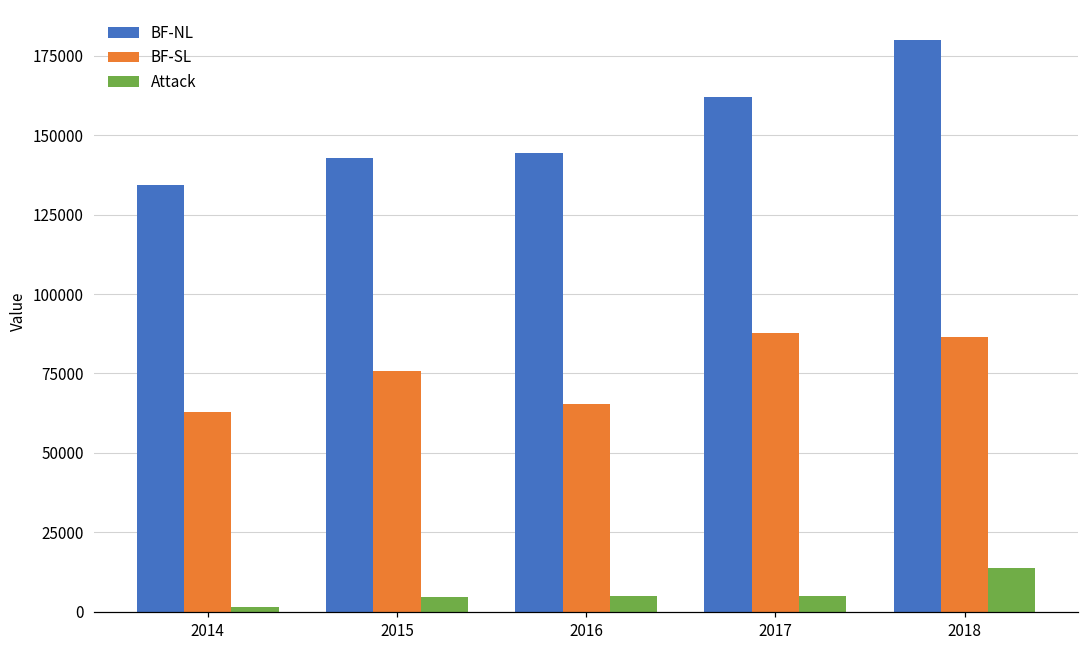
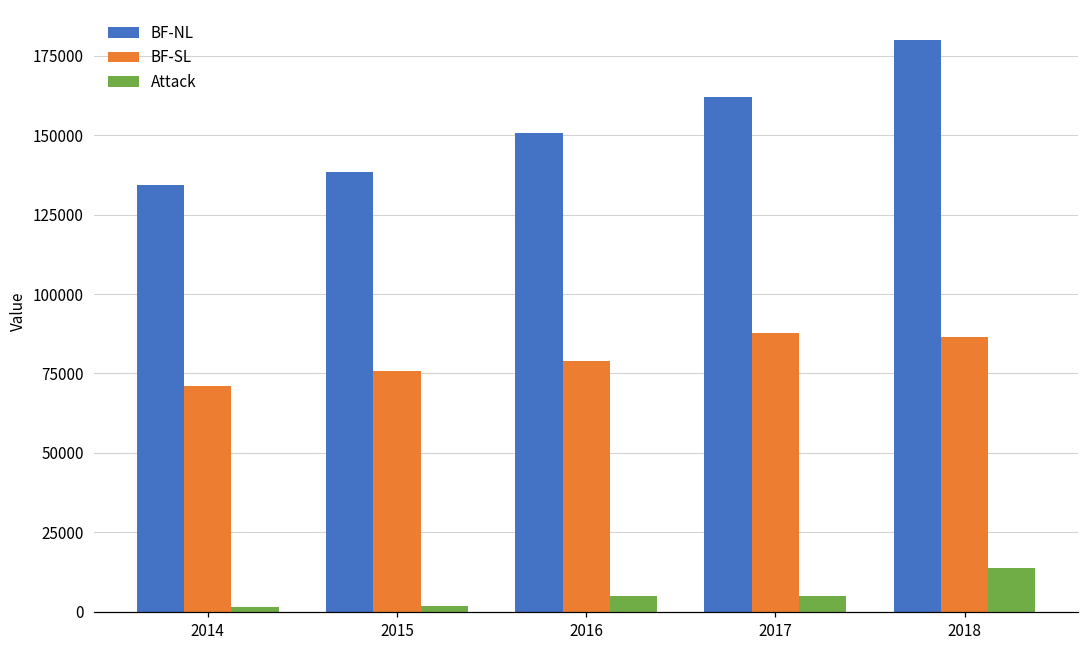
BF-SL, 2014: 63000 -> 71000
BF-NL, 2015: 143000 -> 138000
Attack, 2015: 5000 -> 2000
BF-NL, 2016: 144000 -> 151000
BF-SL, 2016: 65000 -> 79000
